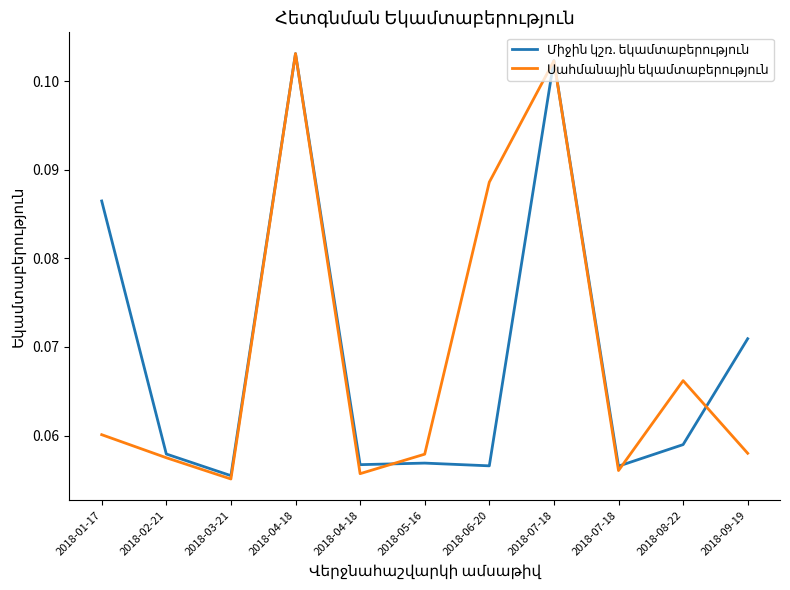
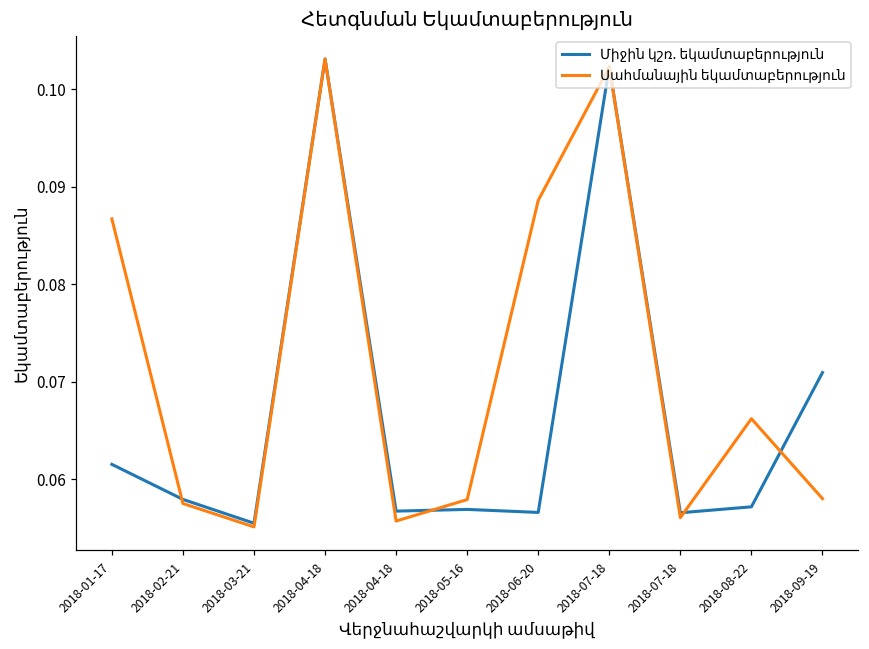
Միջին կշռ. եկամտաբերություն, 2018-01-17: 0.086 -> 0.062
Սահմանային եկամտաբերություն, 2018-01-17: 0.060 -> 0.087
Միջին կշռ. եկամտաբերություն, 2018-08-22: 0.059 -> 0.057
